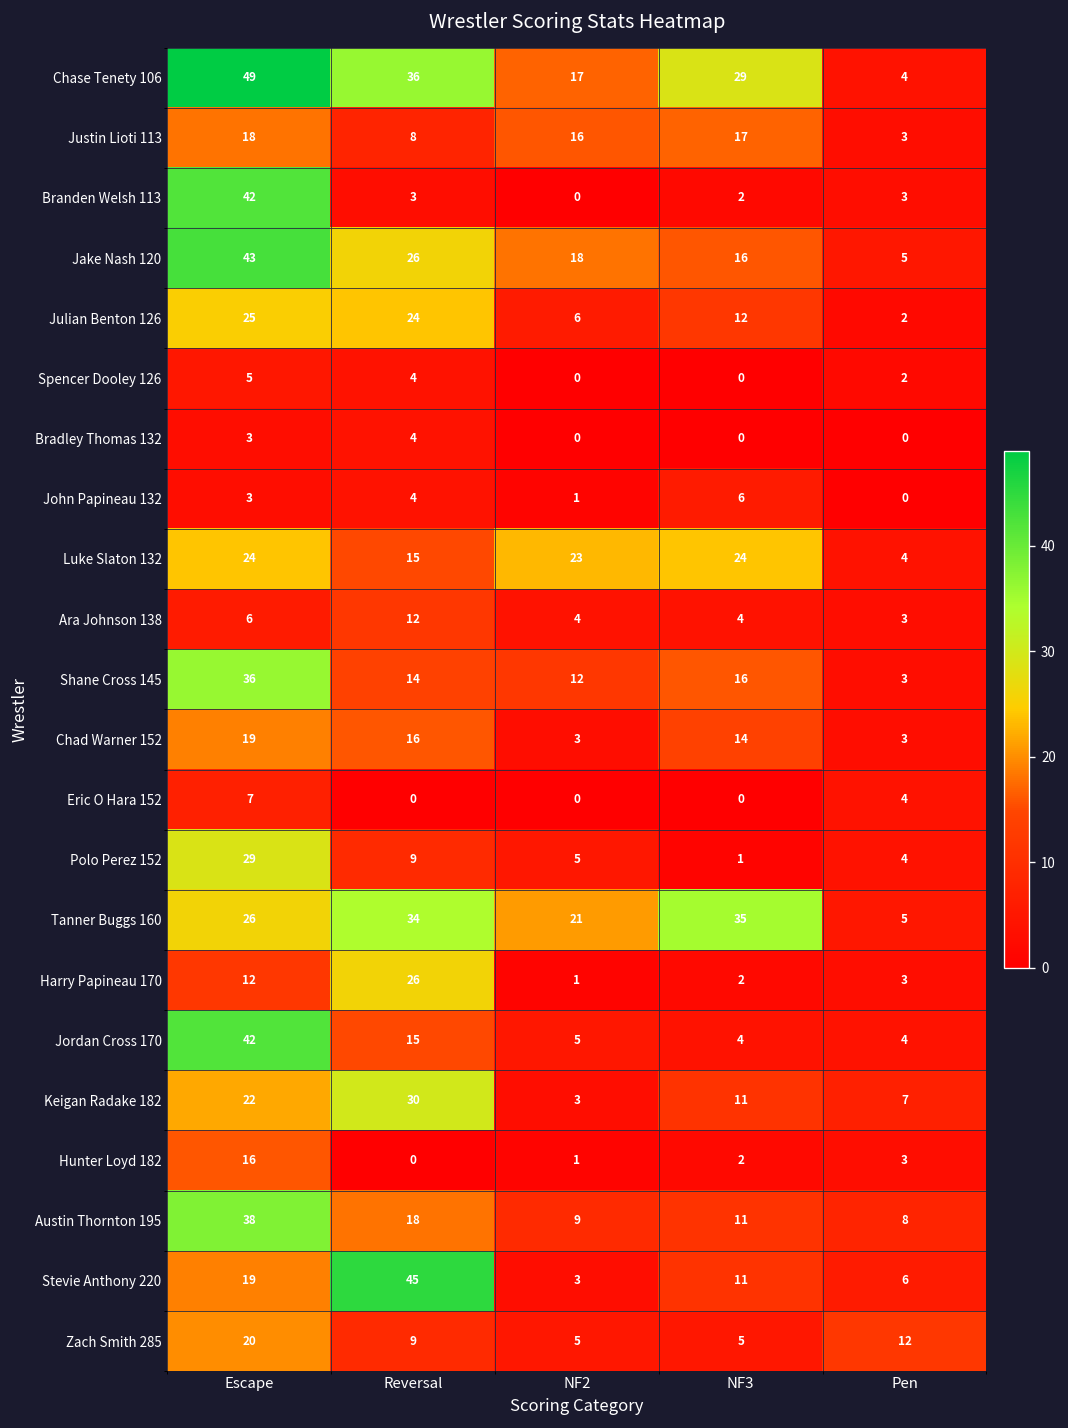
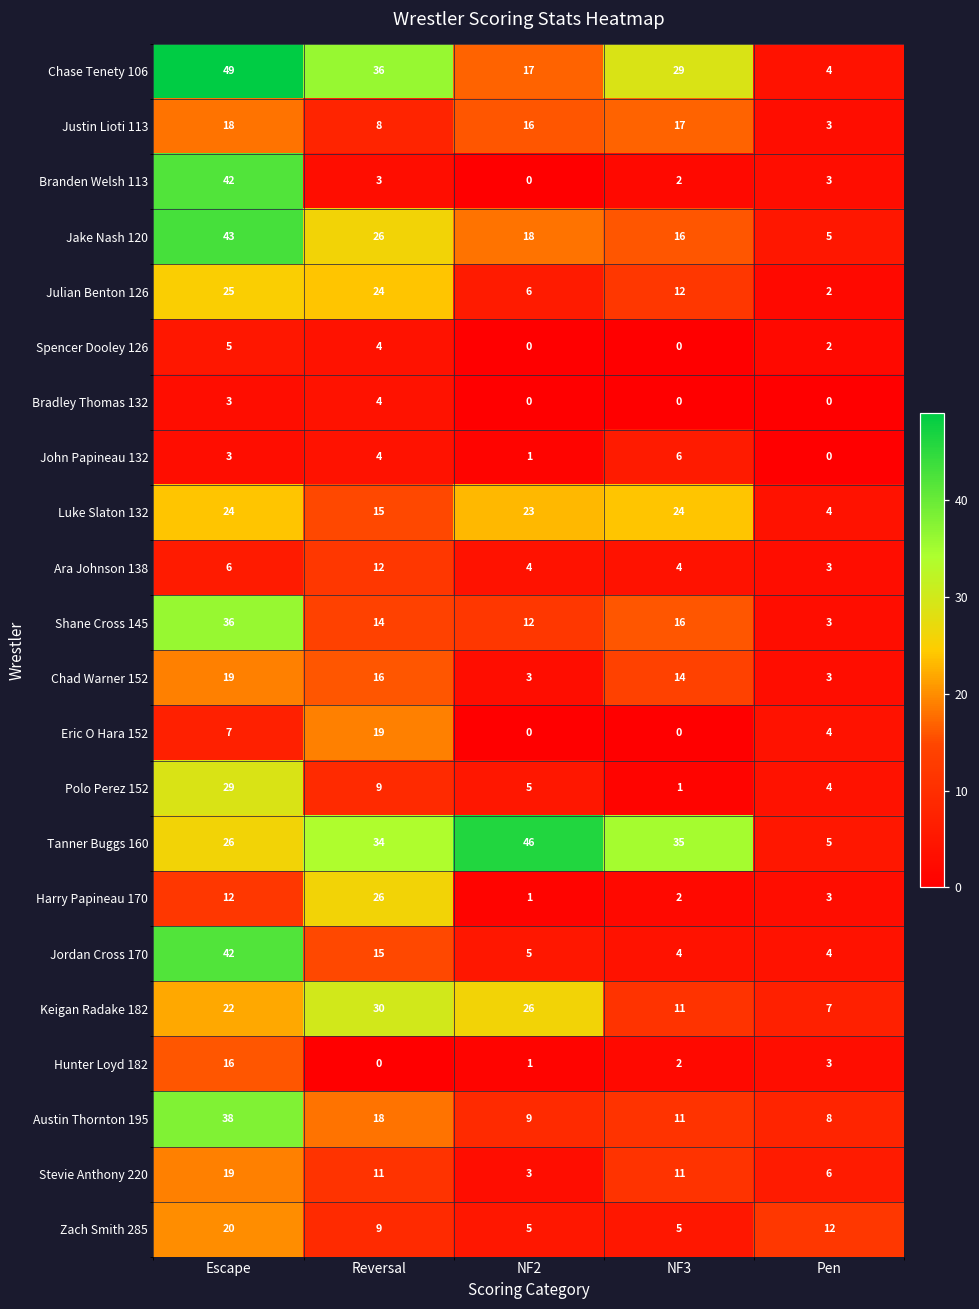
Eric O Hara 152, Reversal: 0 -> 19
Tanner Buggs 160, NF2: 21 -> 46
Keigan Radake 182, NF2: 3 -> 26
Stevie Anthony 220, Reversal: 45 -> 11
